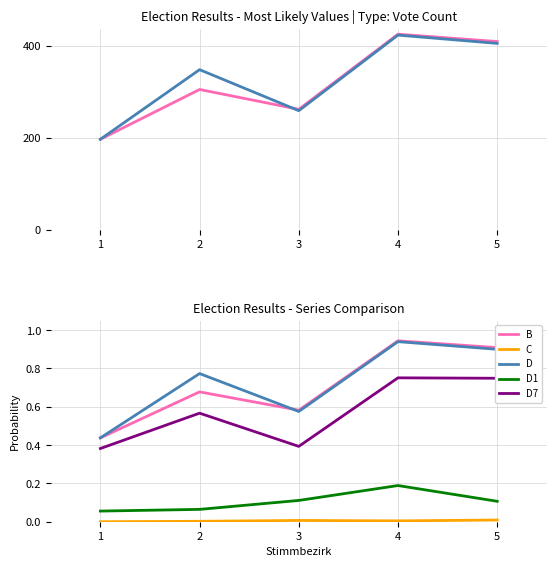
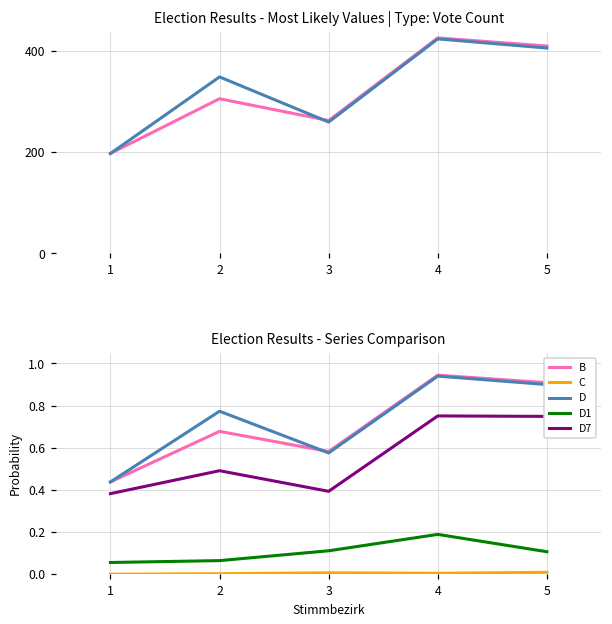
Election Results - Series Comparison, D7, 2: 0.57 -> 0.49
